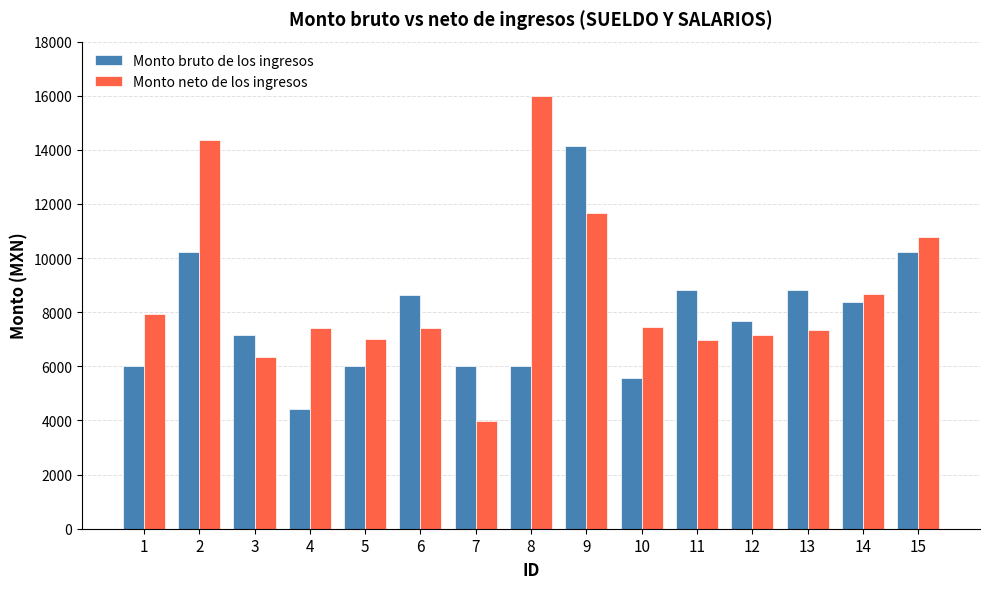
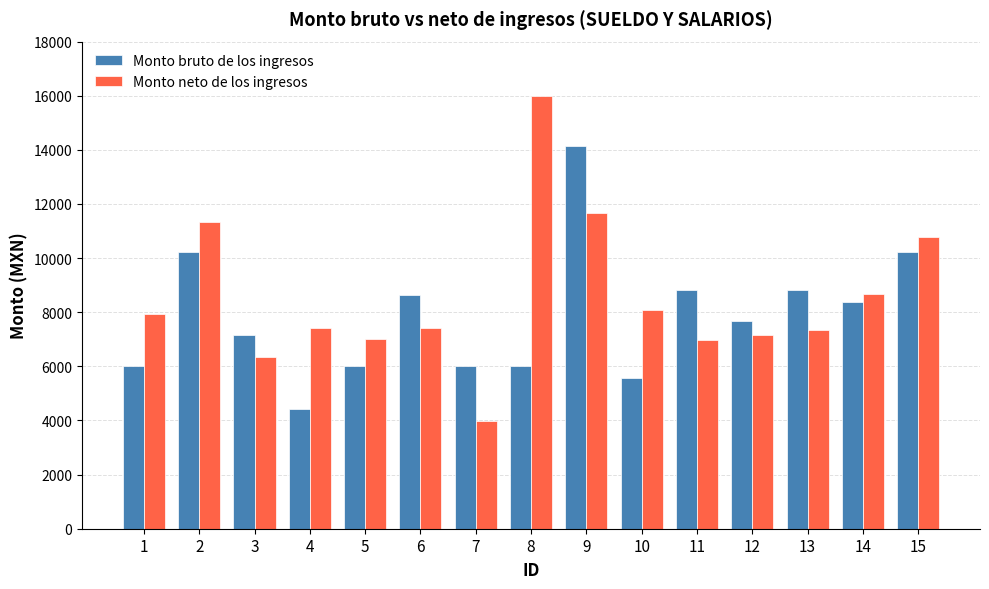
Monto neto de los ingresos, 2: 14300 -> 11300
Monto neto de los ingresos, 10: 7500 -> 8100
